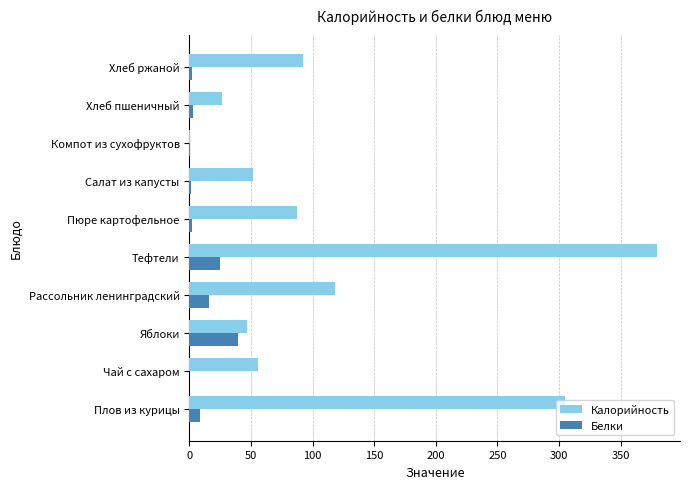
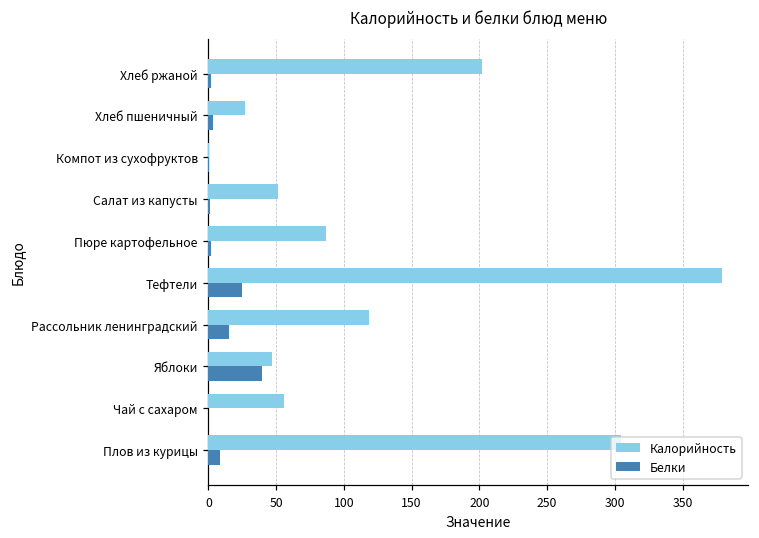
Калорийность, Хлеб ржаной: 92 -> 202
